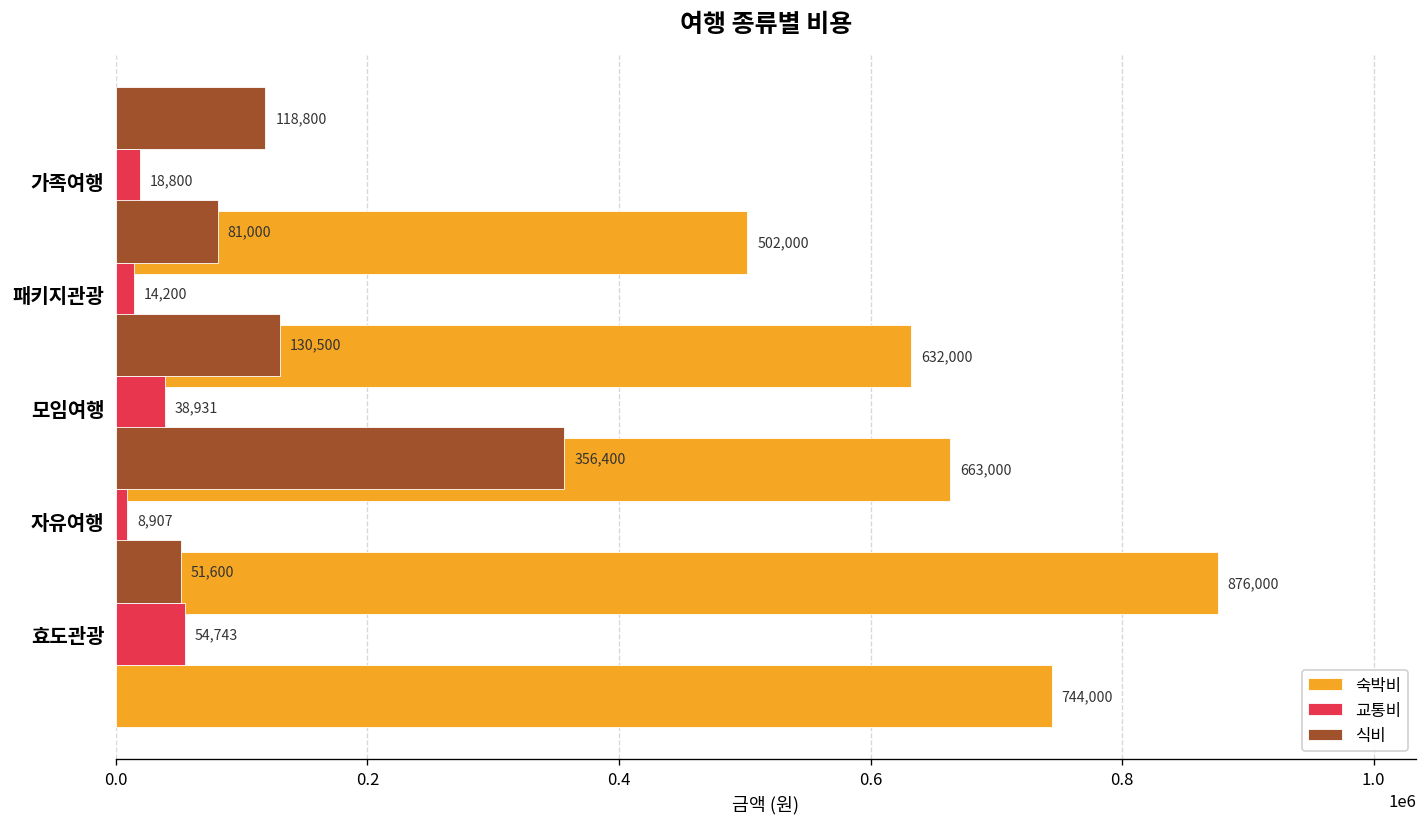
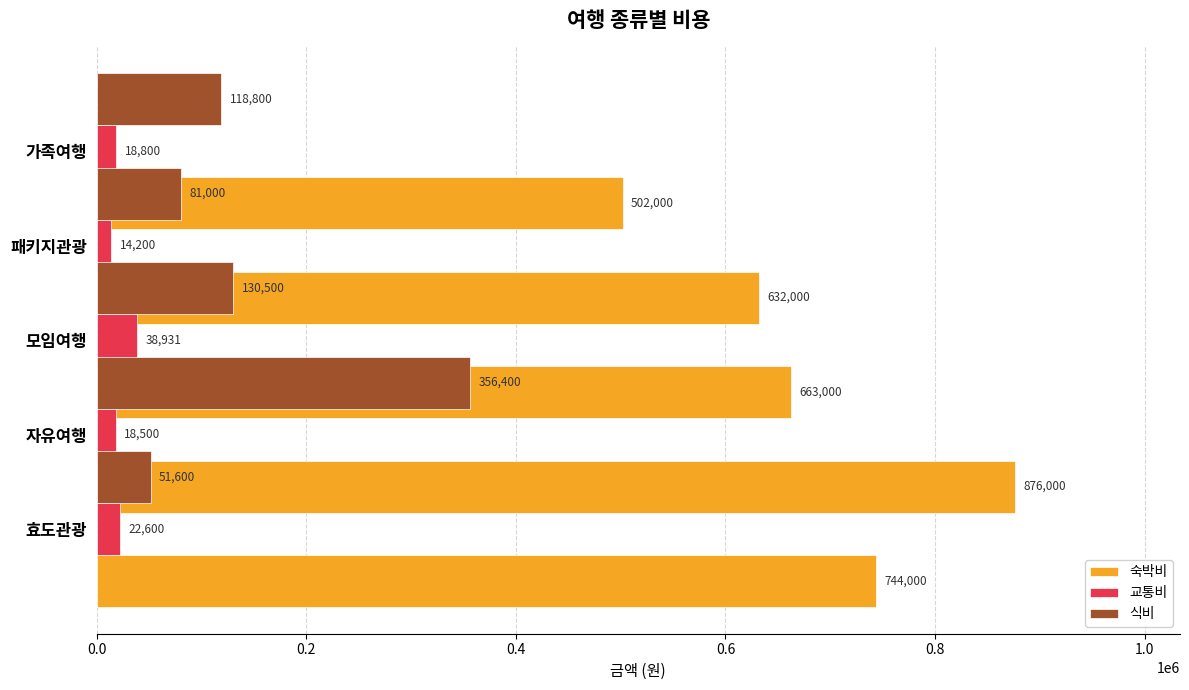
교통비, 자유여행: 8,907 -> 18,500
교통비, 효도관광: 54,743 -> 22,600
